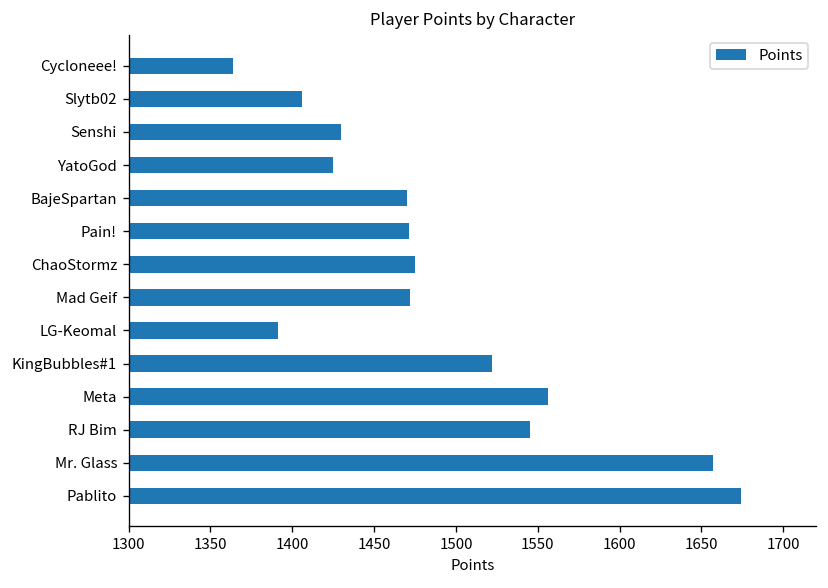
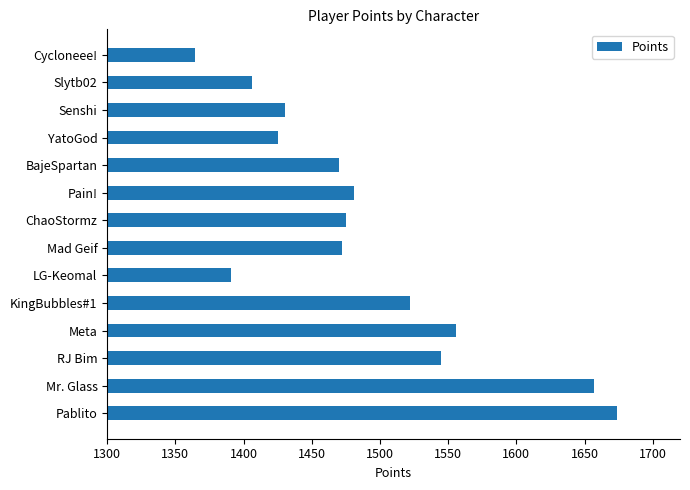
Pain!: 1471 -> 1481
